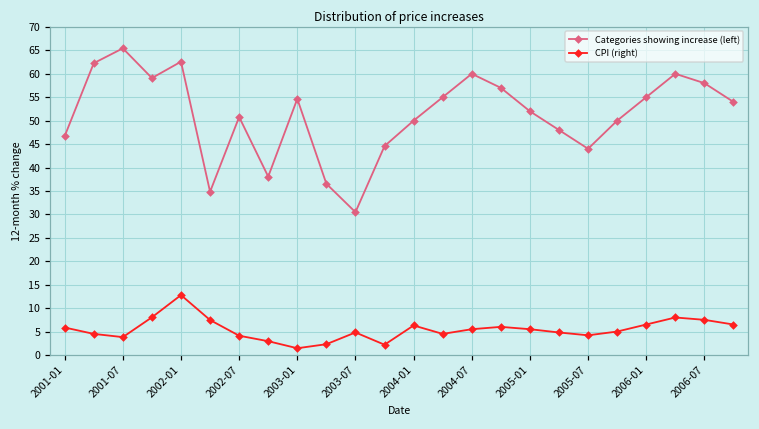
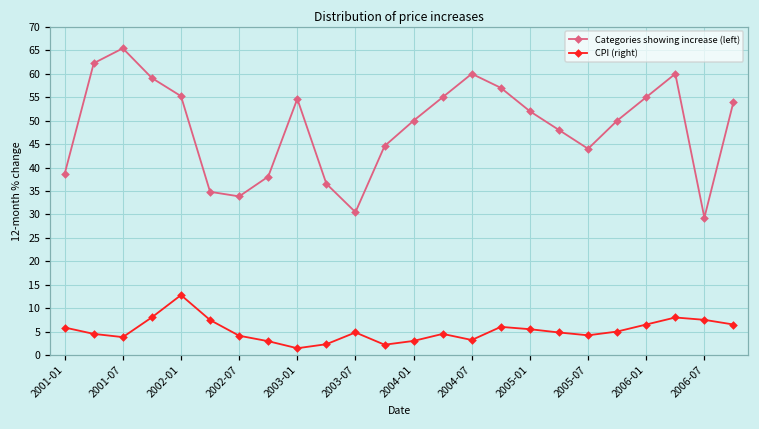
Categories showing increase (left), 2001-01: 47 -> 39
Categories showing increase (left), 2002-01: 63 -> 55
Categories showing increase (left), 2002-07: 51 -> 34
CPI (right), 2004-01: 6 -> 3
CPI (right), 2004-07: 6 -> 3
Categories showing increase (left), 2006-07: 58 -> 29
